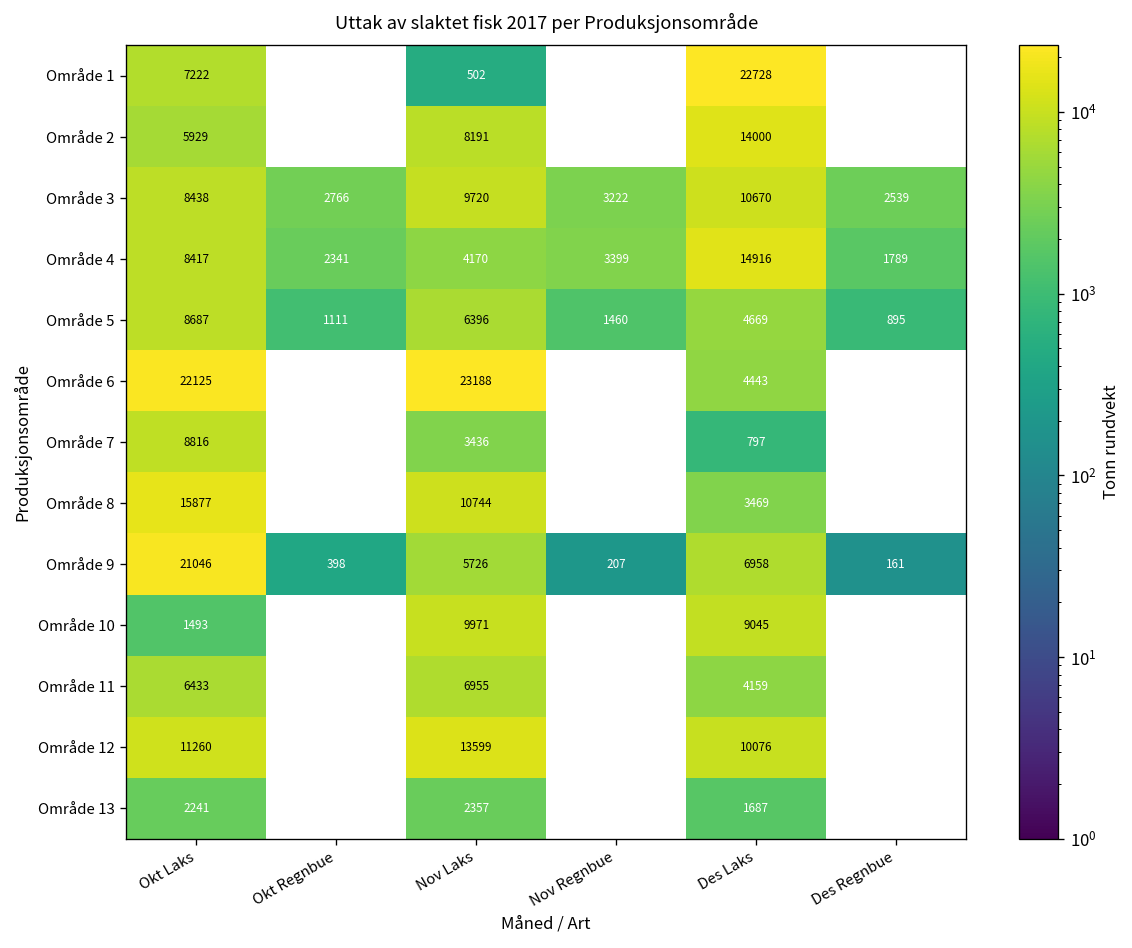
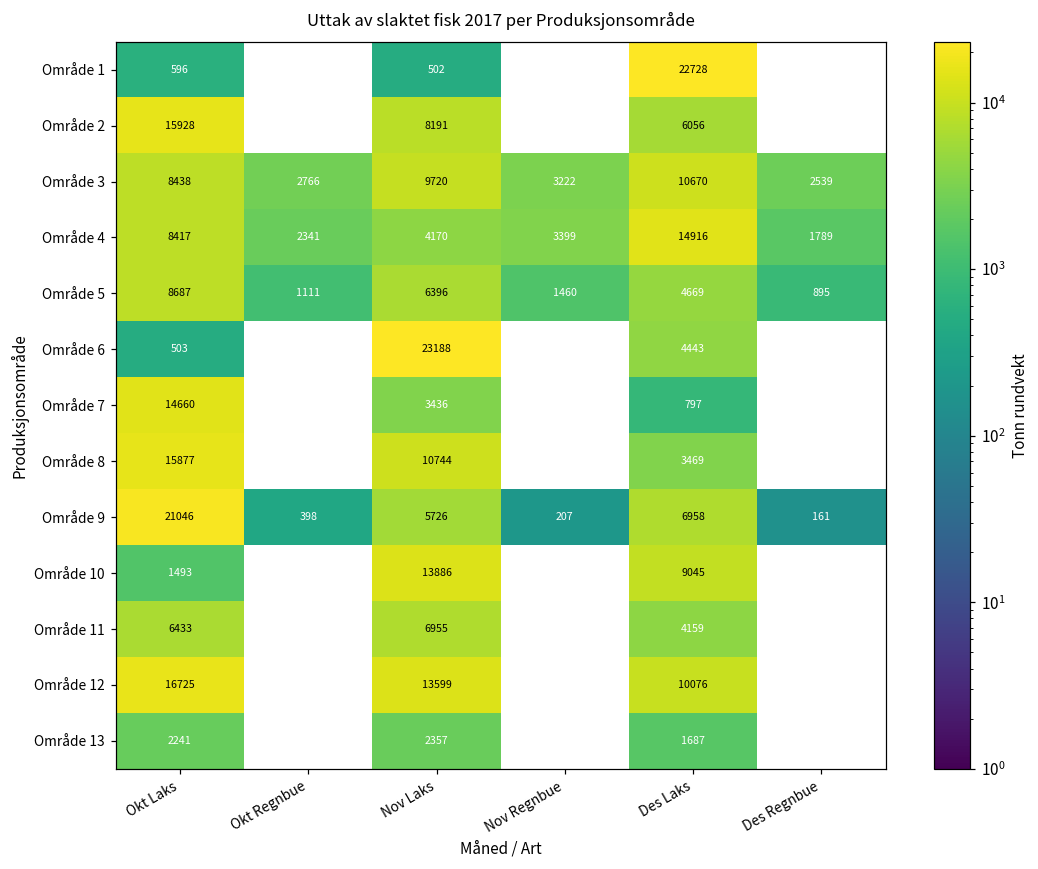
Område 1, Okt Laks: 7222 -> 596
Område 2, Okt Laks: 5929 -> 15928
Område 2, Des Laks: 14000 -> 6056
Område 6, Okt Laks: 22125 -> 503
Område 7, Okt Laks: 8816 -> 14660
Område 10, Nov Laks: 9971 -> 13886
Område 12, Okt Laks: 11260 -> 16725
